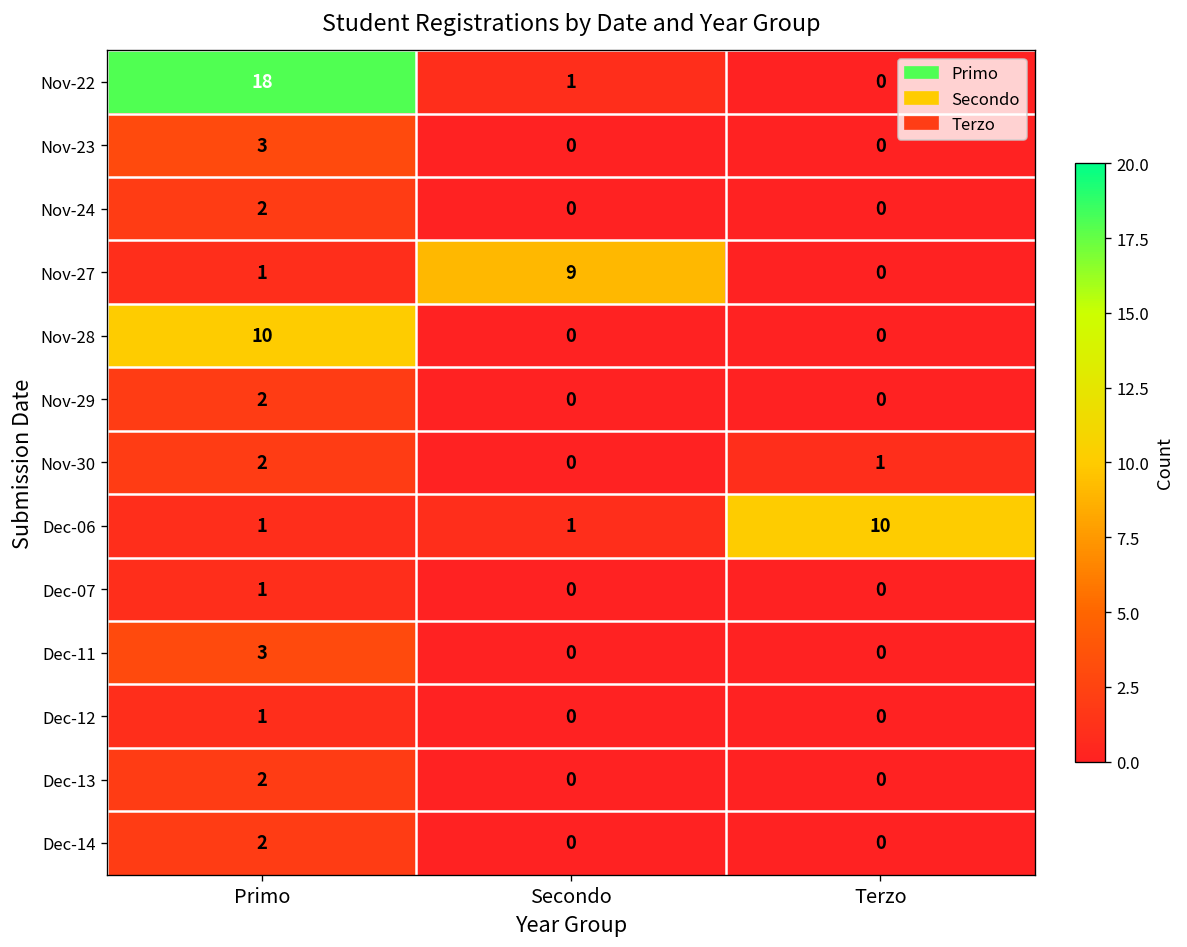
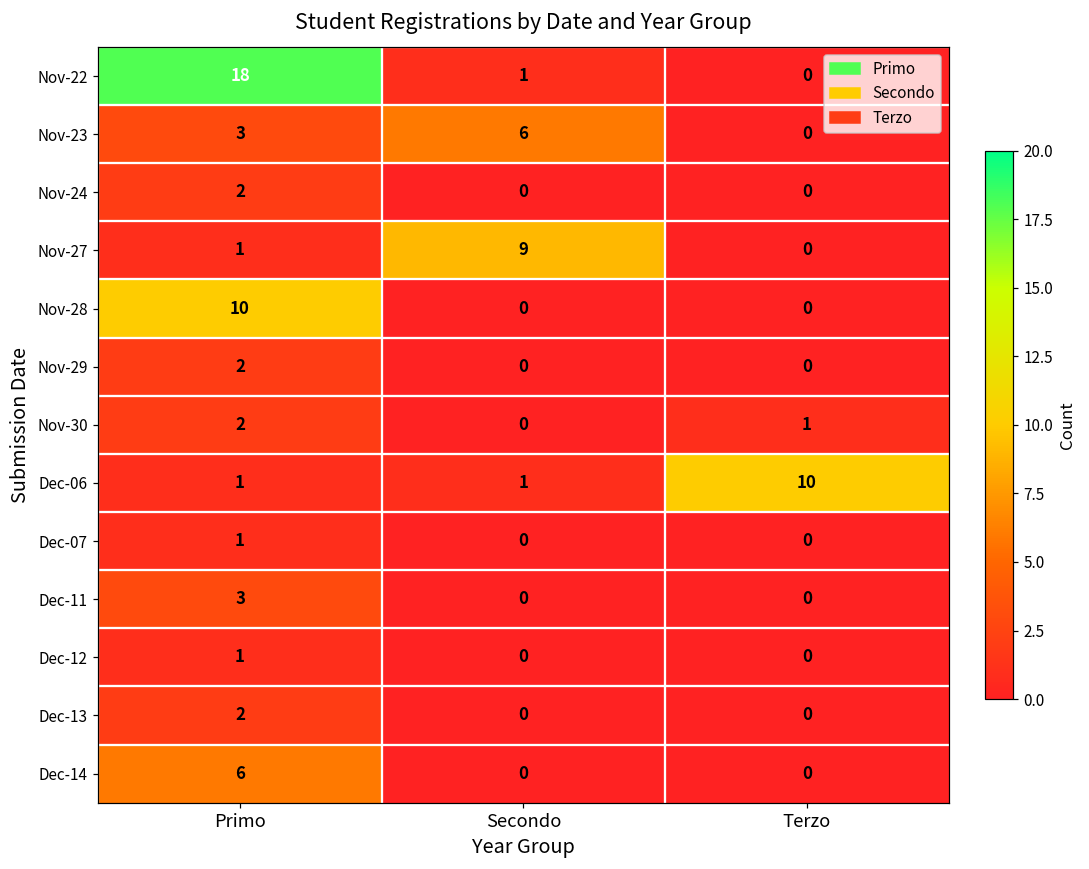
Nov-23, Secondo: 0 -> 6
Dec-14, Primo: 2 -> 6
